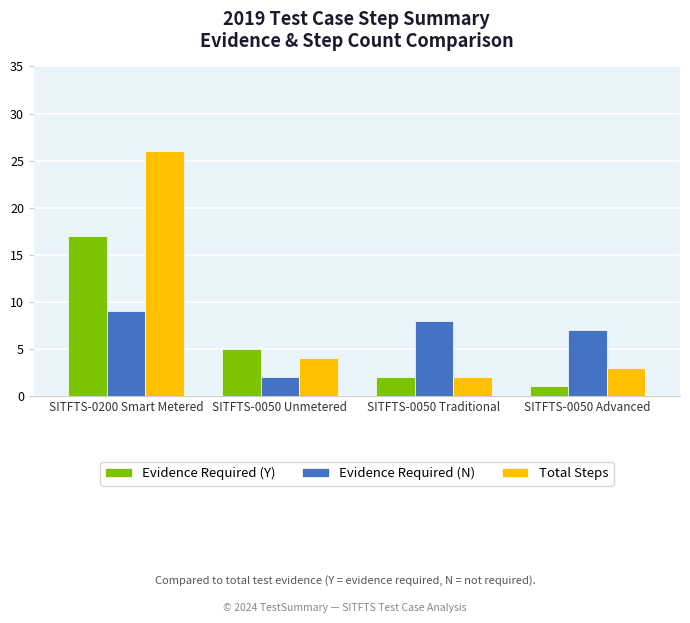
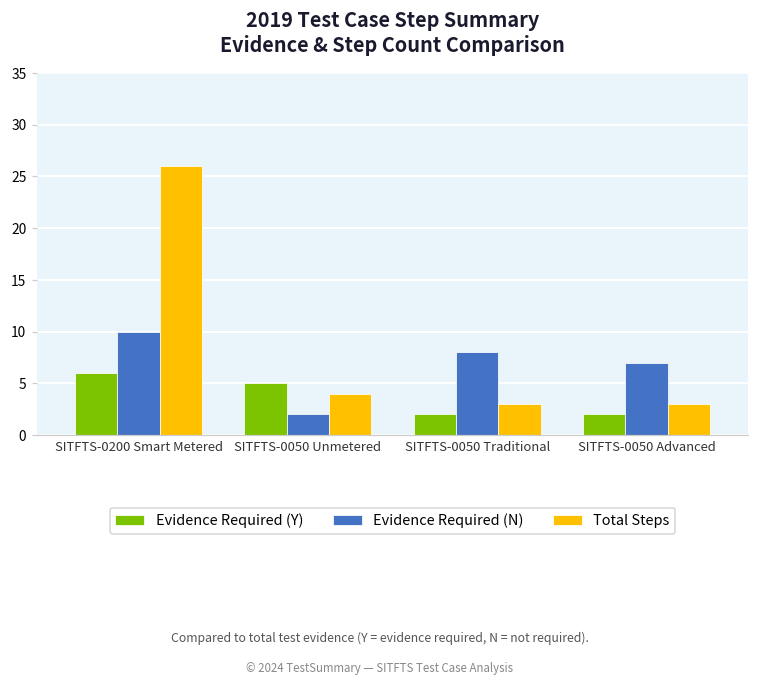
Evidence Required (Y), SITFTS-0200 Smart Metered: 17 -> 6
Evidence Required (N), SITFTS-0200 Smart Metered: 9 -> 10
Total Steps, SITFTS-0050 Traditional: 2 -> 3
Evidence Required (Y), SITFTS-0050 Advanced: 1 -> 2
